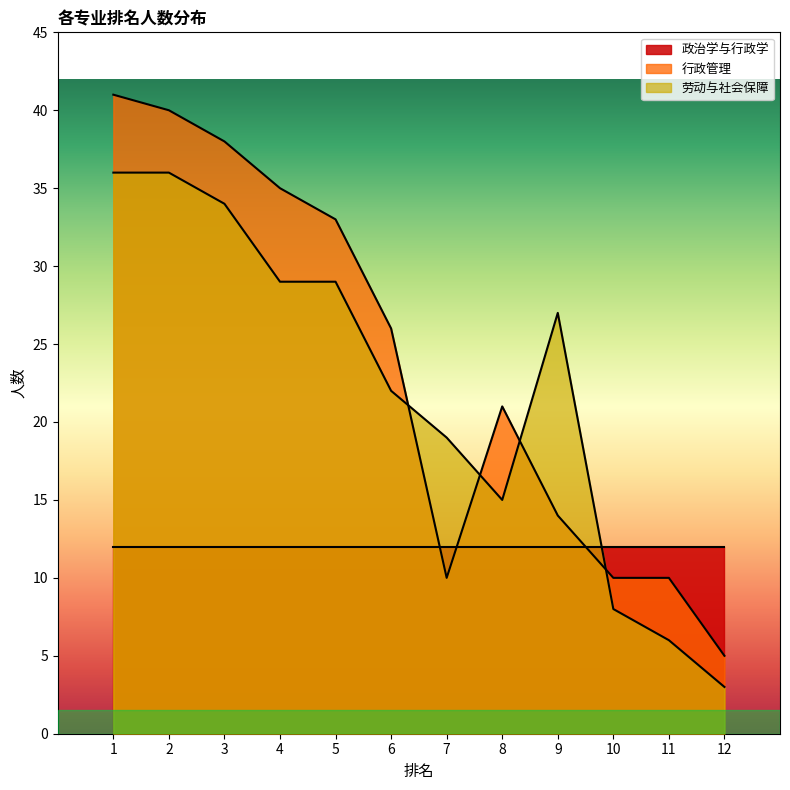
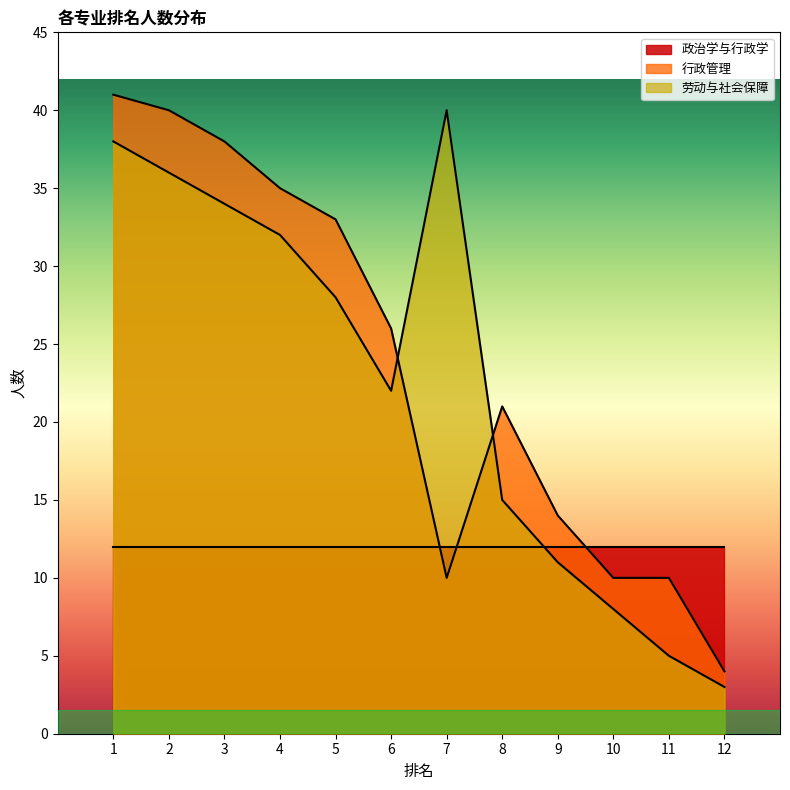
劳动与社会保障, 1: 36 -> 38
劳动与社会保障, 4: 29 -> 32
劳动与社会保障, 5: 29 -> 28
劳动与社会保障, 7: 19 -> 40
劳动与社会保障, 9: 27 -> 11
劳动与社会保障, 11: 6 -> 5
行政管理, 12: 5 -> 4
